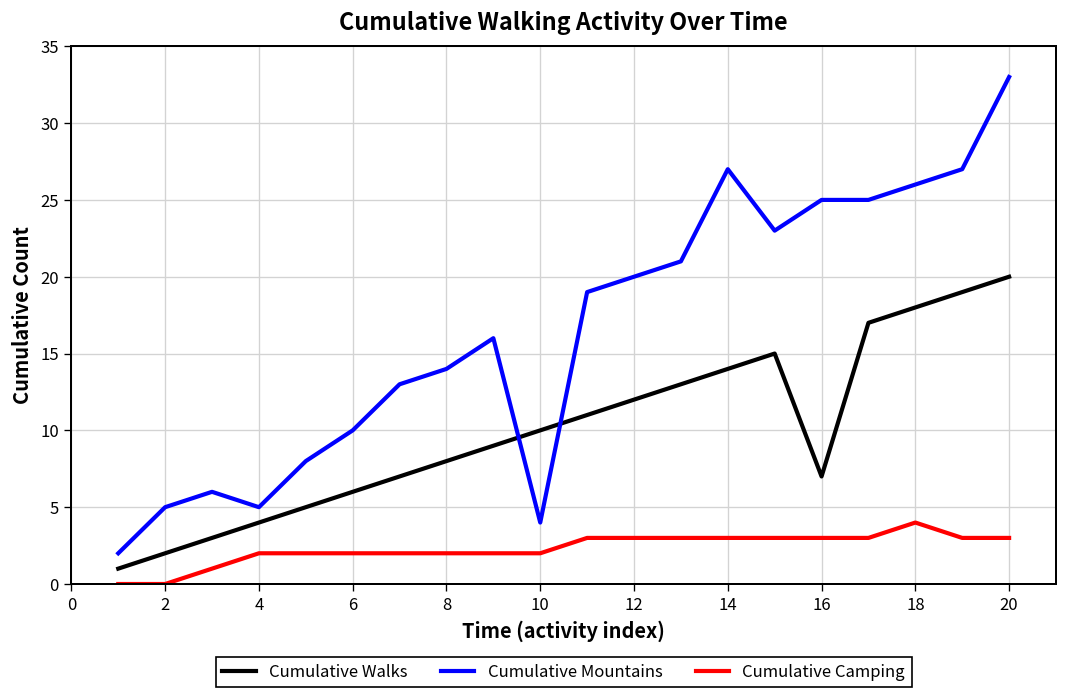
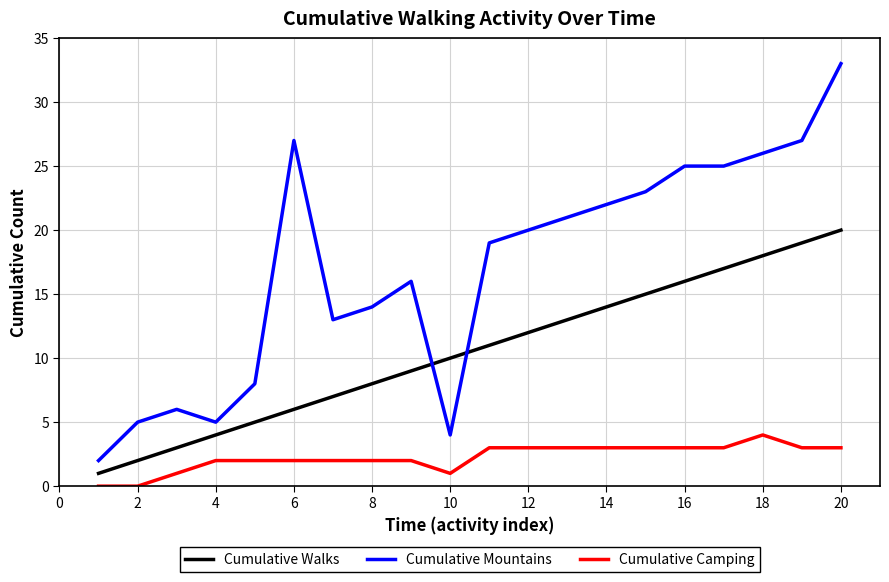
Cumulative Mountains, 6: 10 -> 27
Cumulative Camping, 10: 2 -> 1
Cumulative Mountains, 14: 27 -> 22
Cumulative Walks, 16: 7 -> 16
